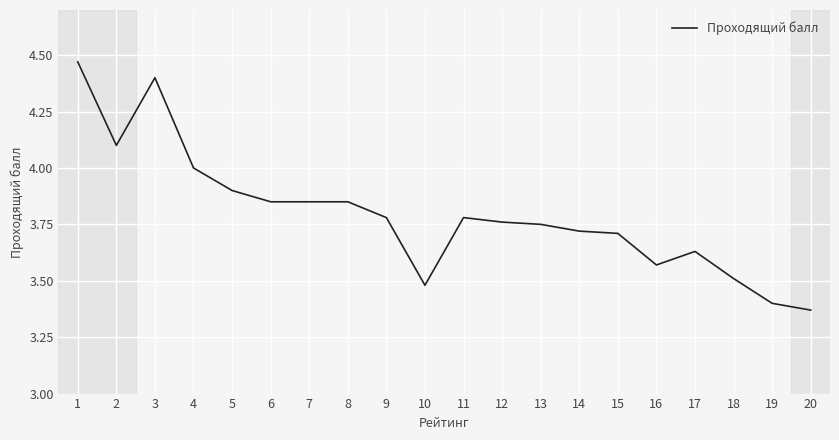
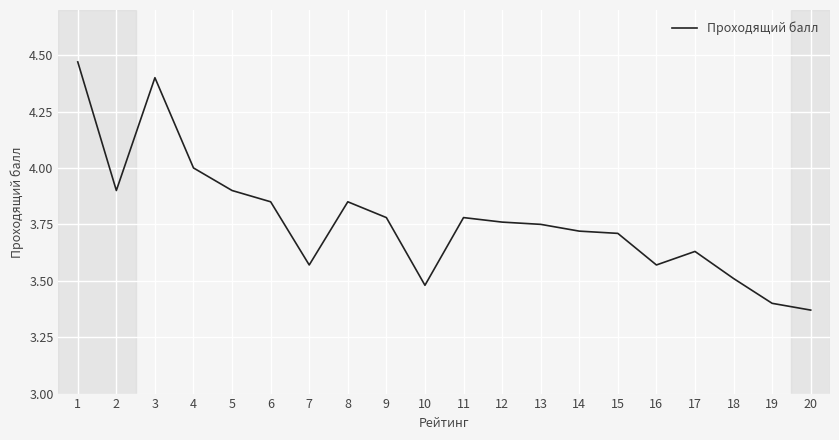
2: 4.1 -> 3.9
7: 3.85 -> 3.57
